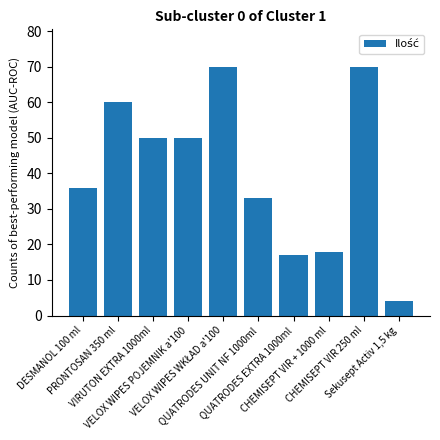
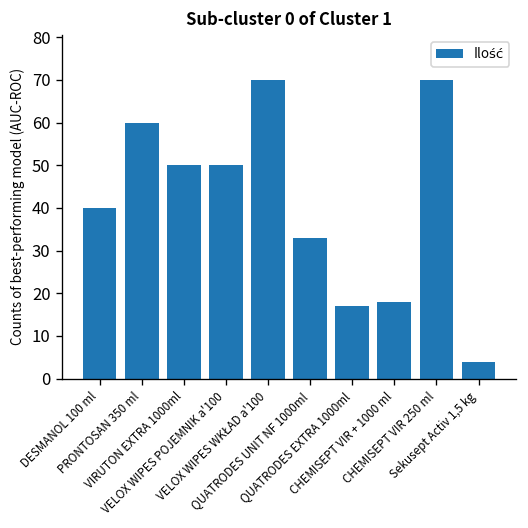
DESMANOL 100 ml: 36 -> 40
